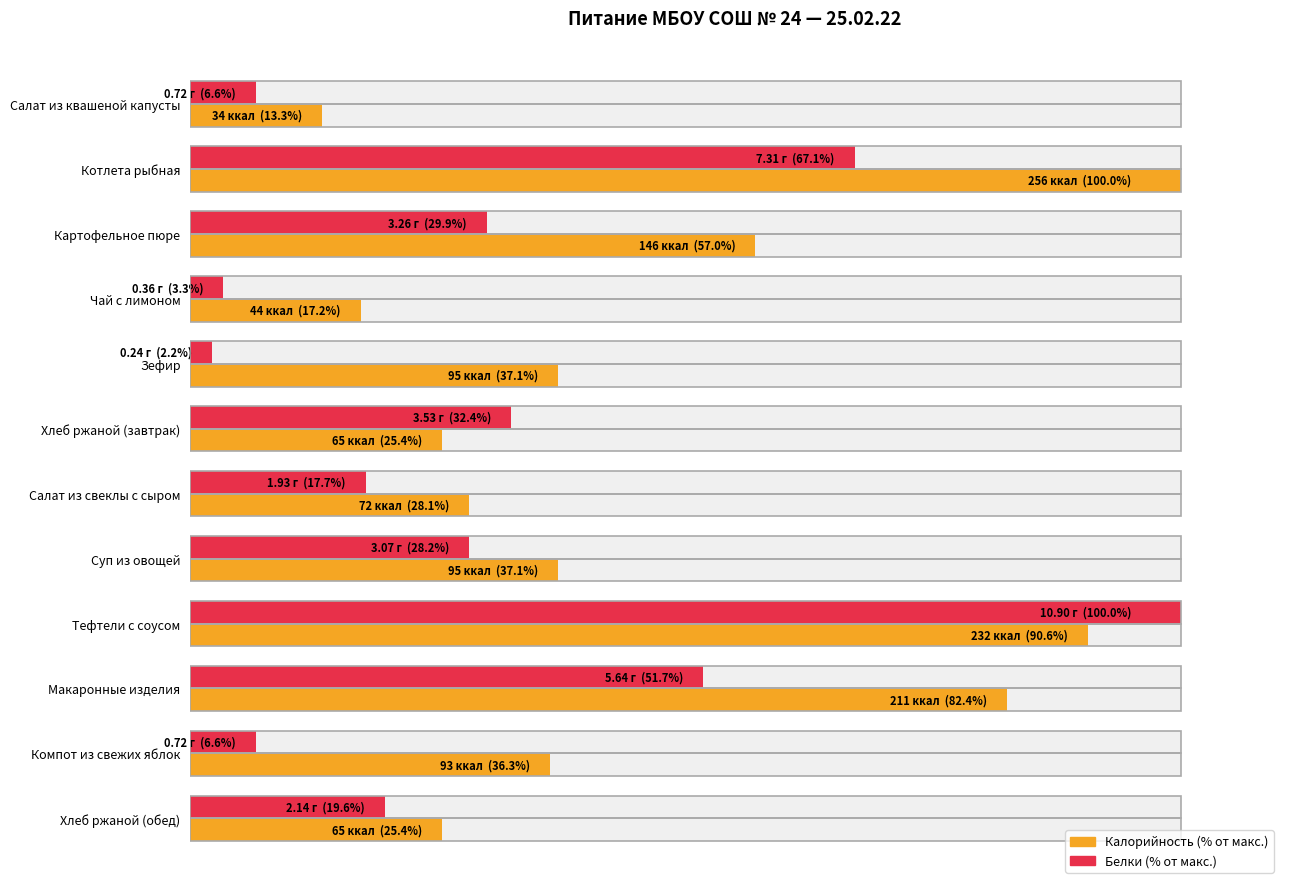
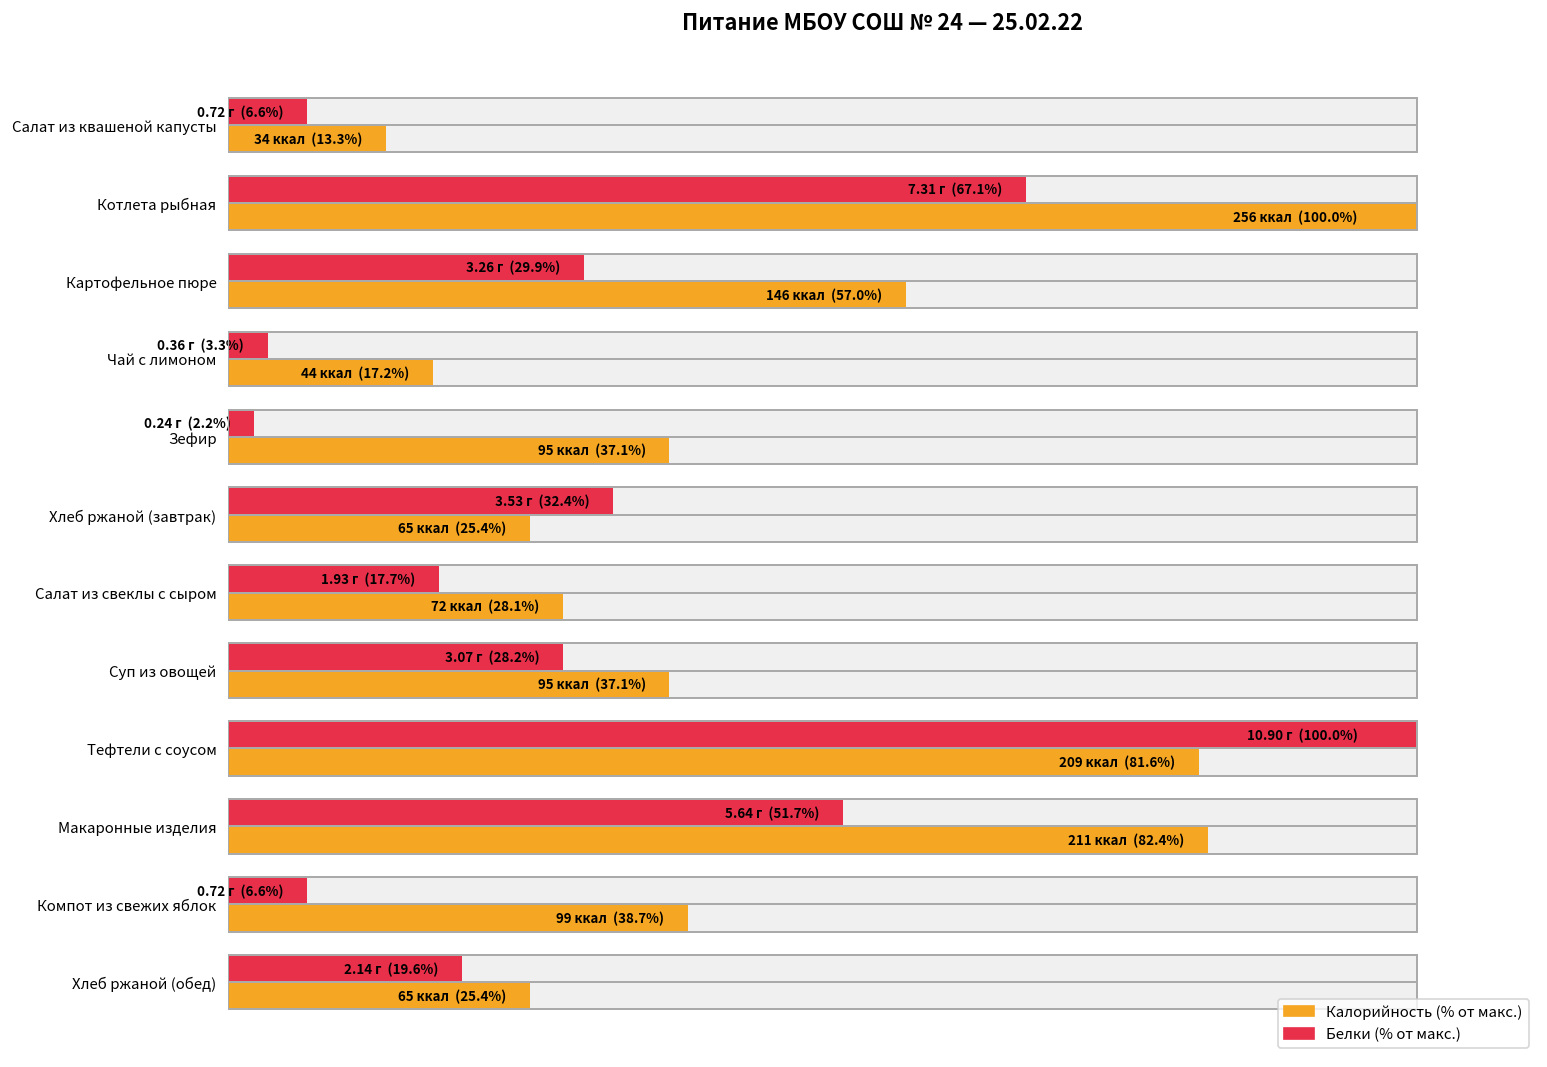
Калорийность (% от макс.), Тефтели с соусом: 232 ккал (90.6%) -> 209 ккал (81.6%)
Калорийность (% от макс.), Компот из свежих яблок: 93 ккал (36.3%) -> 99 ккал (38.7%)
